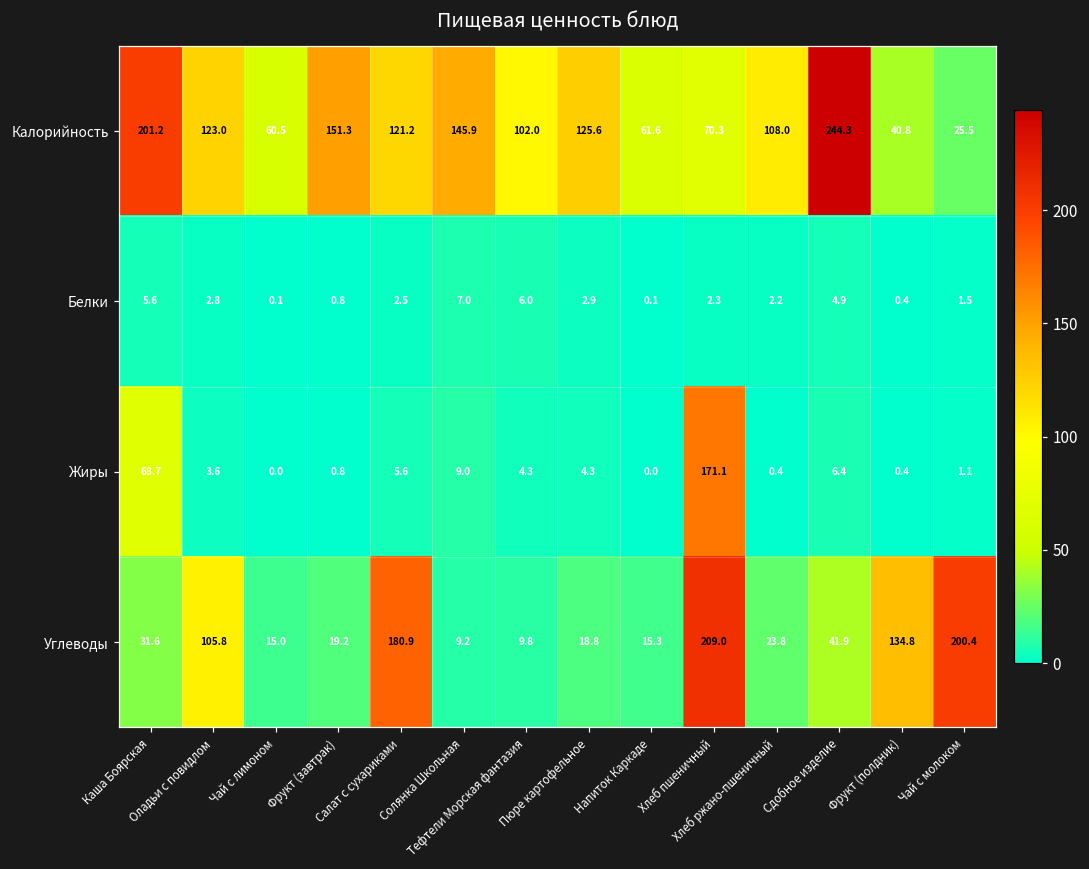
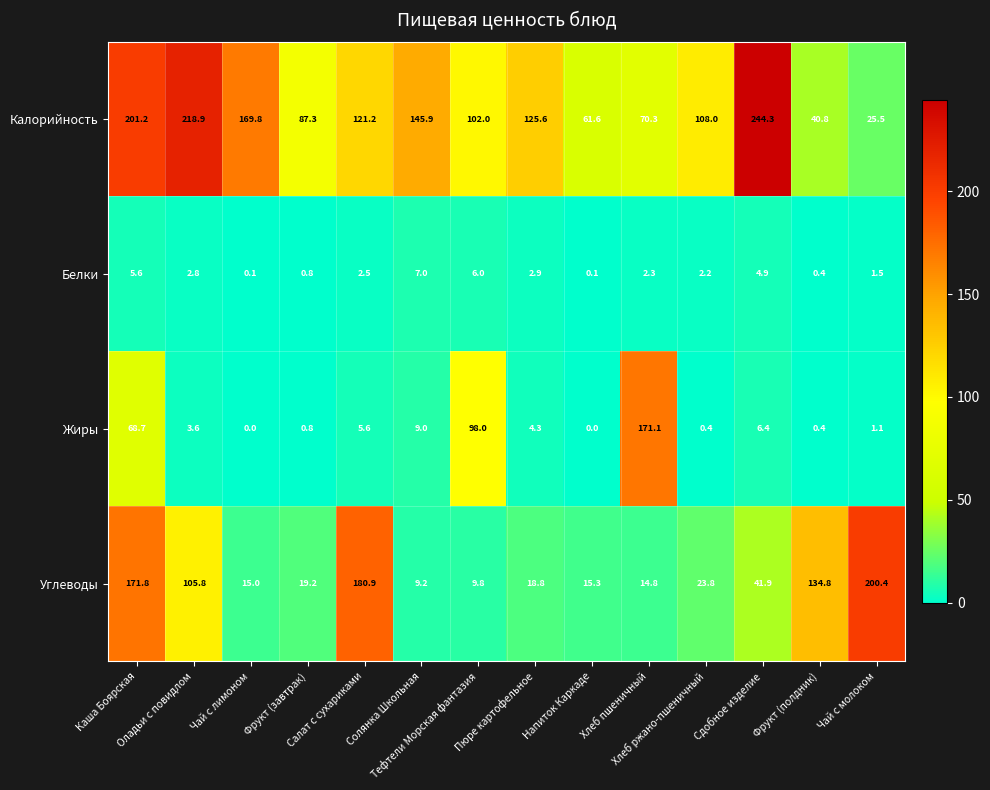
Калорийность, Оладьи с повидлом: 123.0 -> 218.9
Калорийность, Чай с лимоном: 60.5 -> 169.8
Калорийность, Фрукт (завтрак): 151.3 -> 87.3
Жиры, Тефтели Морская фантазия: 4.3 -> 98.0
Углеводы, Каша Боярская: 31.6 -> 171.8
Углеводы, Хлеб пшеничный: 209.0 -> 14.8
